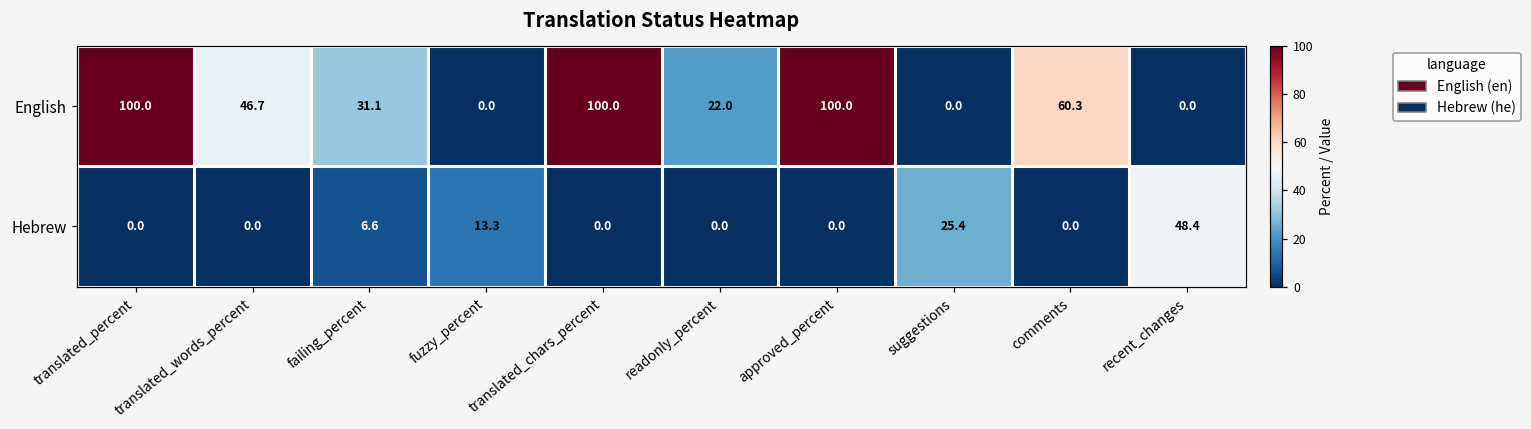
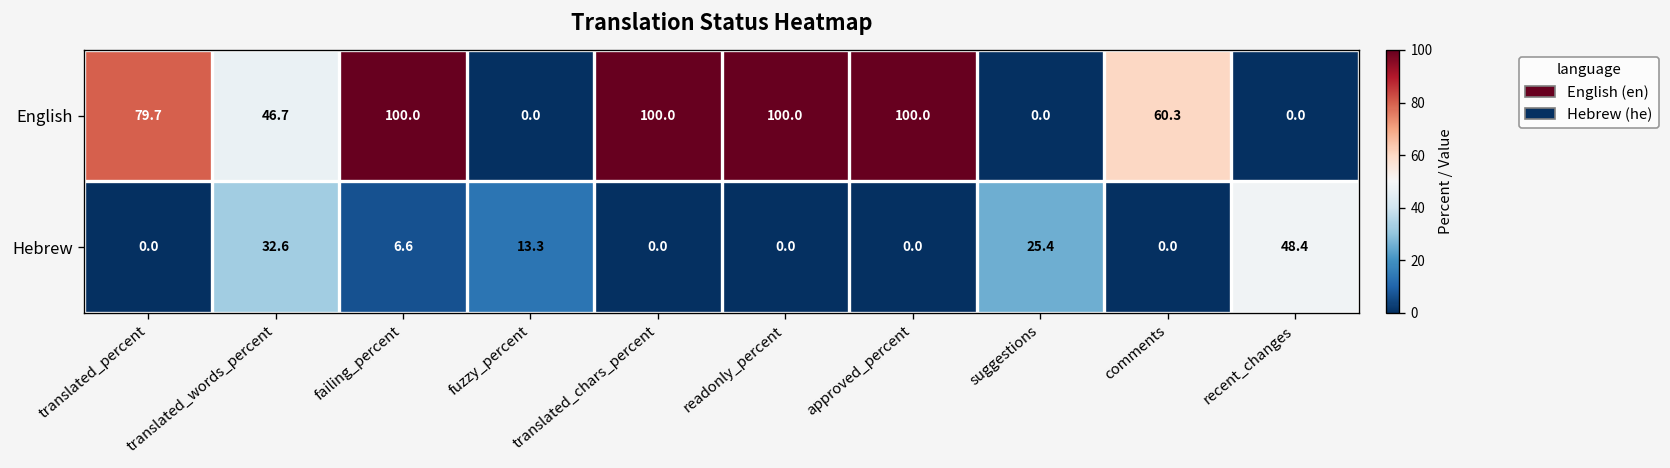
English, translated_percent: 100.0 -> 79.7
English, failing_percent: 31.1 -> 100.0
English, readonly_percent: 22.0 -> 100.0
Hebrew, translated_words_percent: 0.0 -> 32.6
